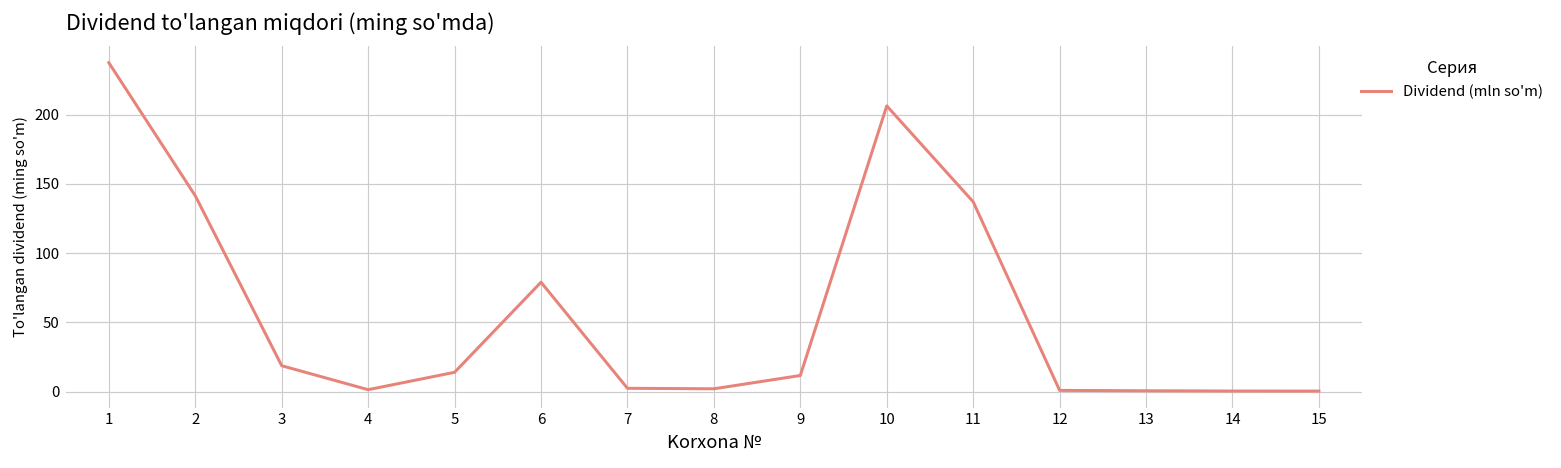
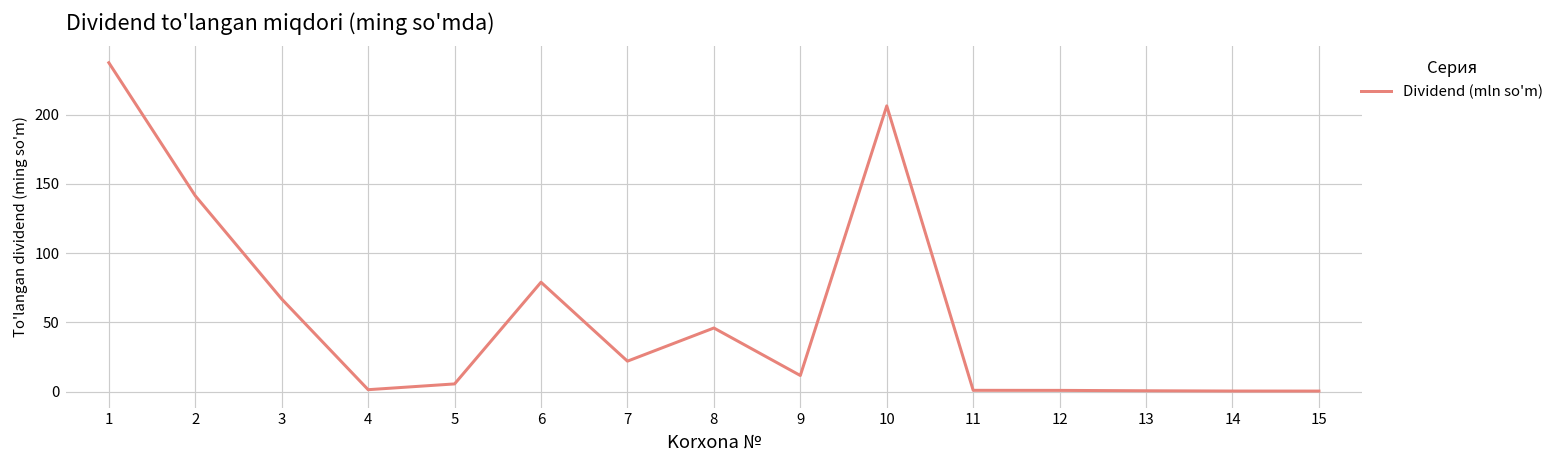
3: 19 -> 67
5: 14 -> 6
7: 2 -> 22
8: 2 -> 46
11: 137 -> 1
